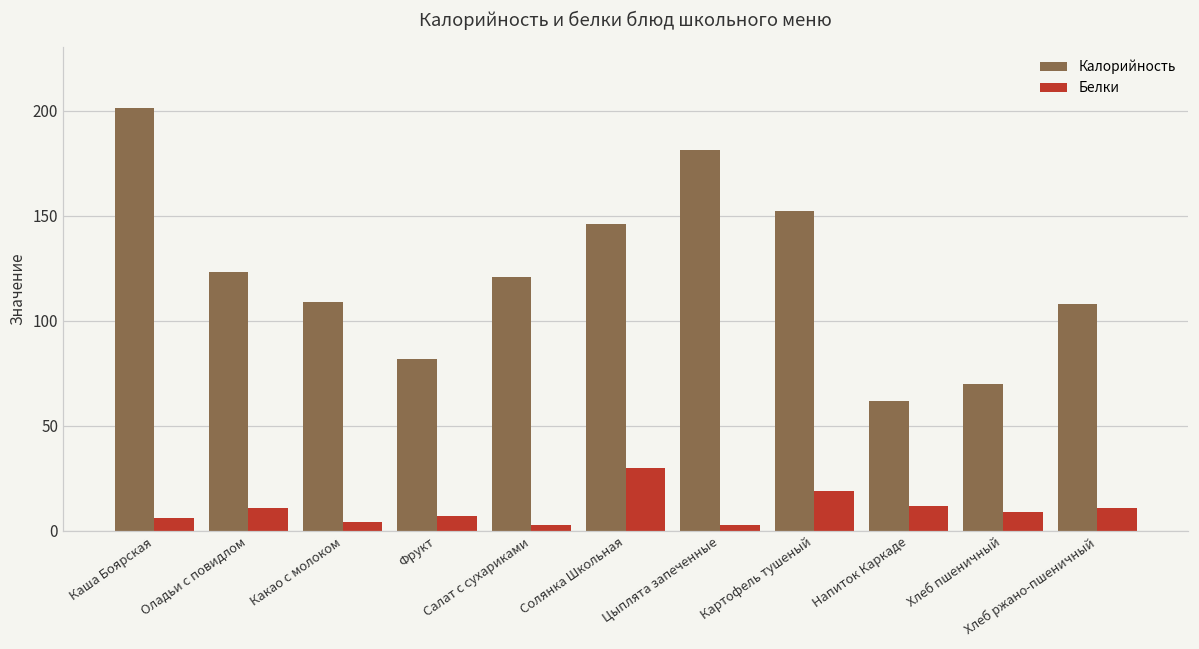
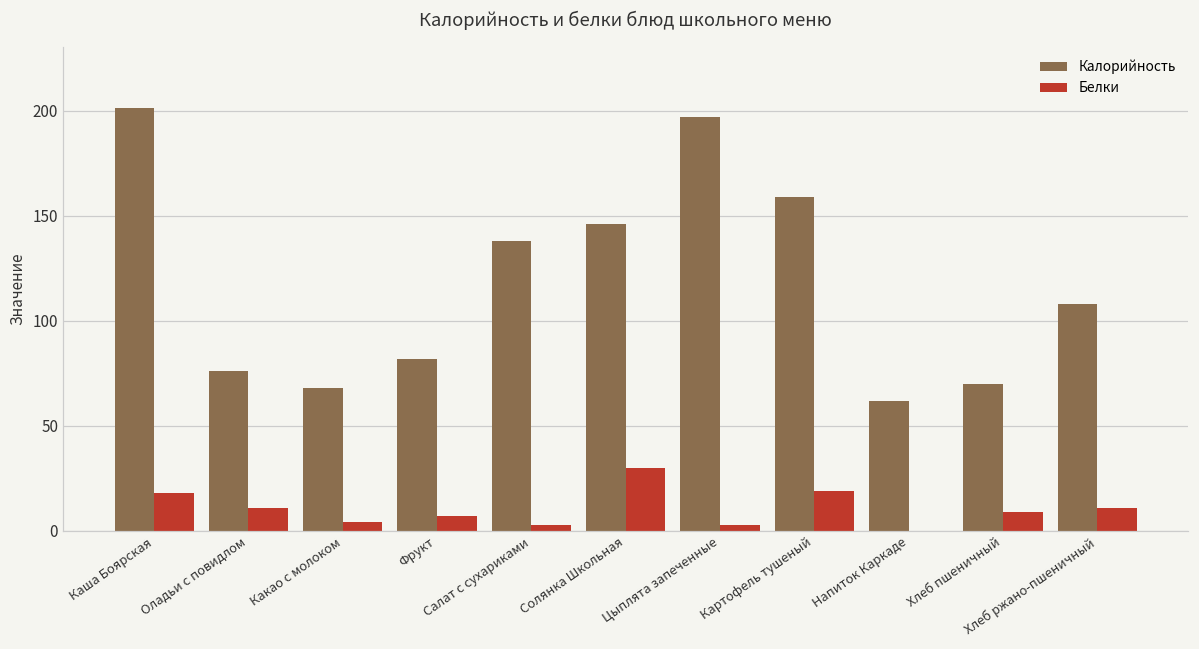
Белки, Каша Боярская: 6 -> 18
Калорийность, Оладьи с повидлом: 123 -> 76
Калорийность, Какао с молоком: 109 -> 68
Калорийность, Салат с сухариками: 121 -> 138
Калорийность, Цыплята запеченные: 181 -> 197
Калорийность, Картофель тушеный: 152 -> 159
Белки, Напиток Каркаде: 12 -> 0
